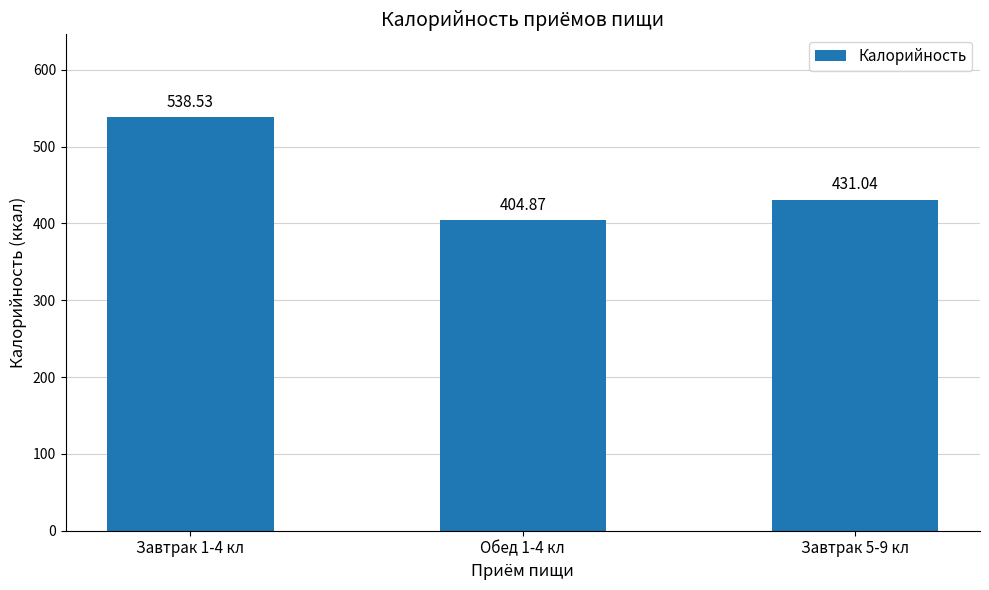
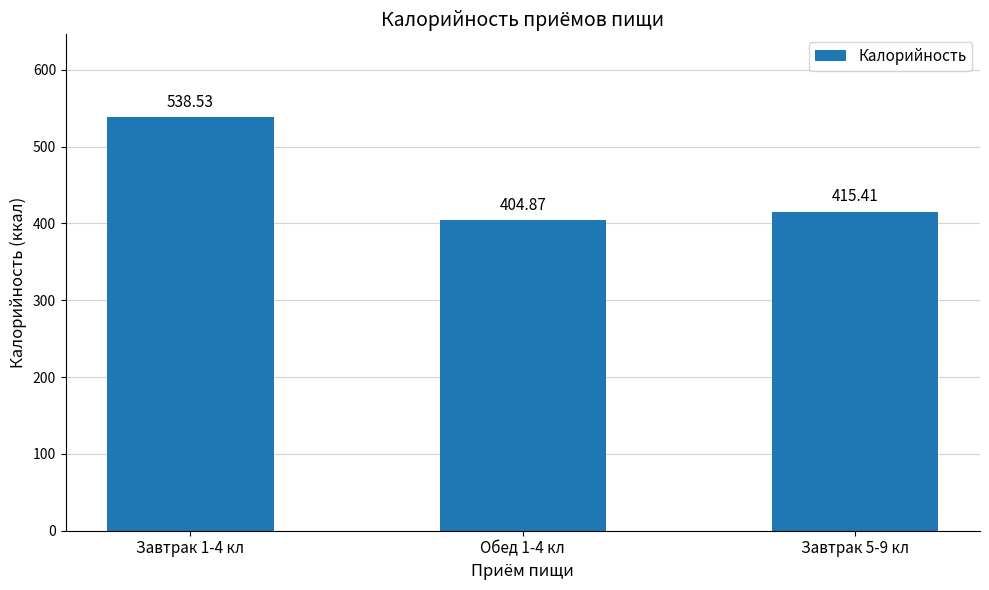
Завтрак 5-9 кл: 431.04 -> 415.41
